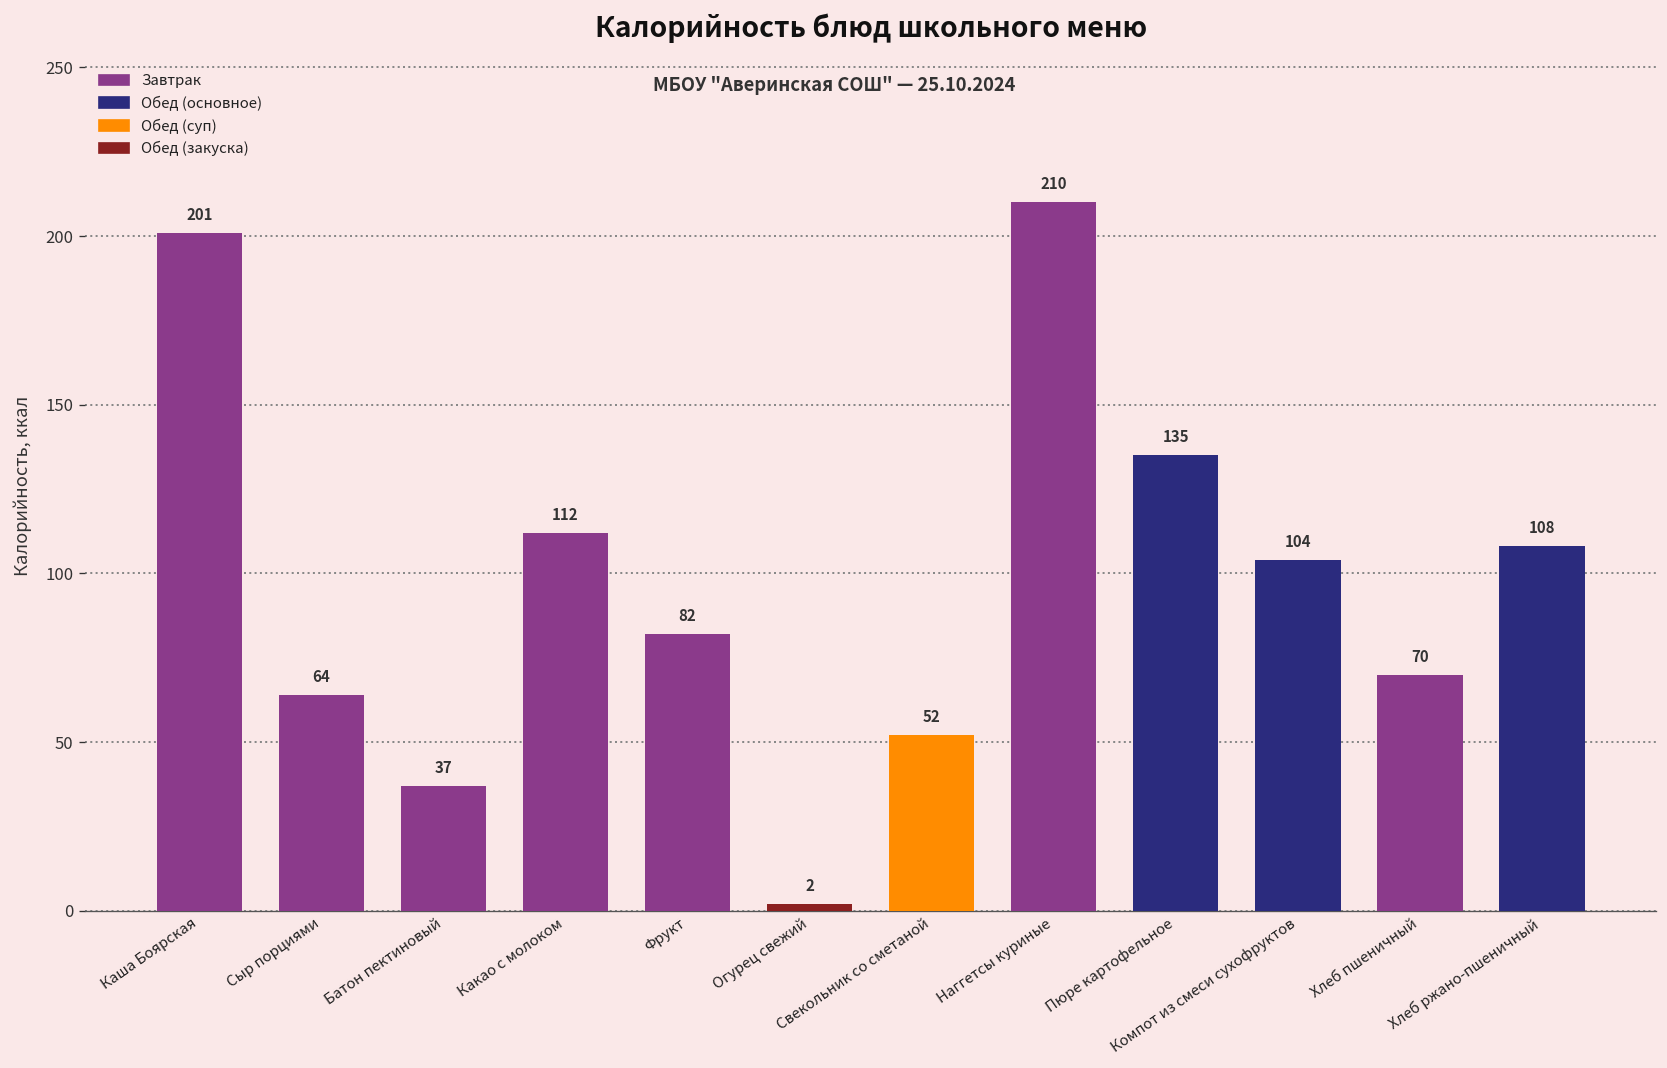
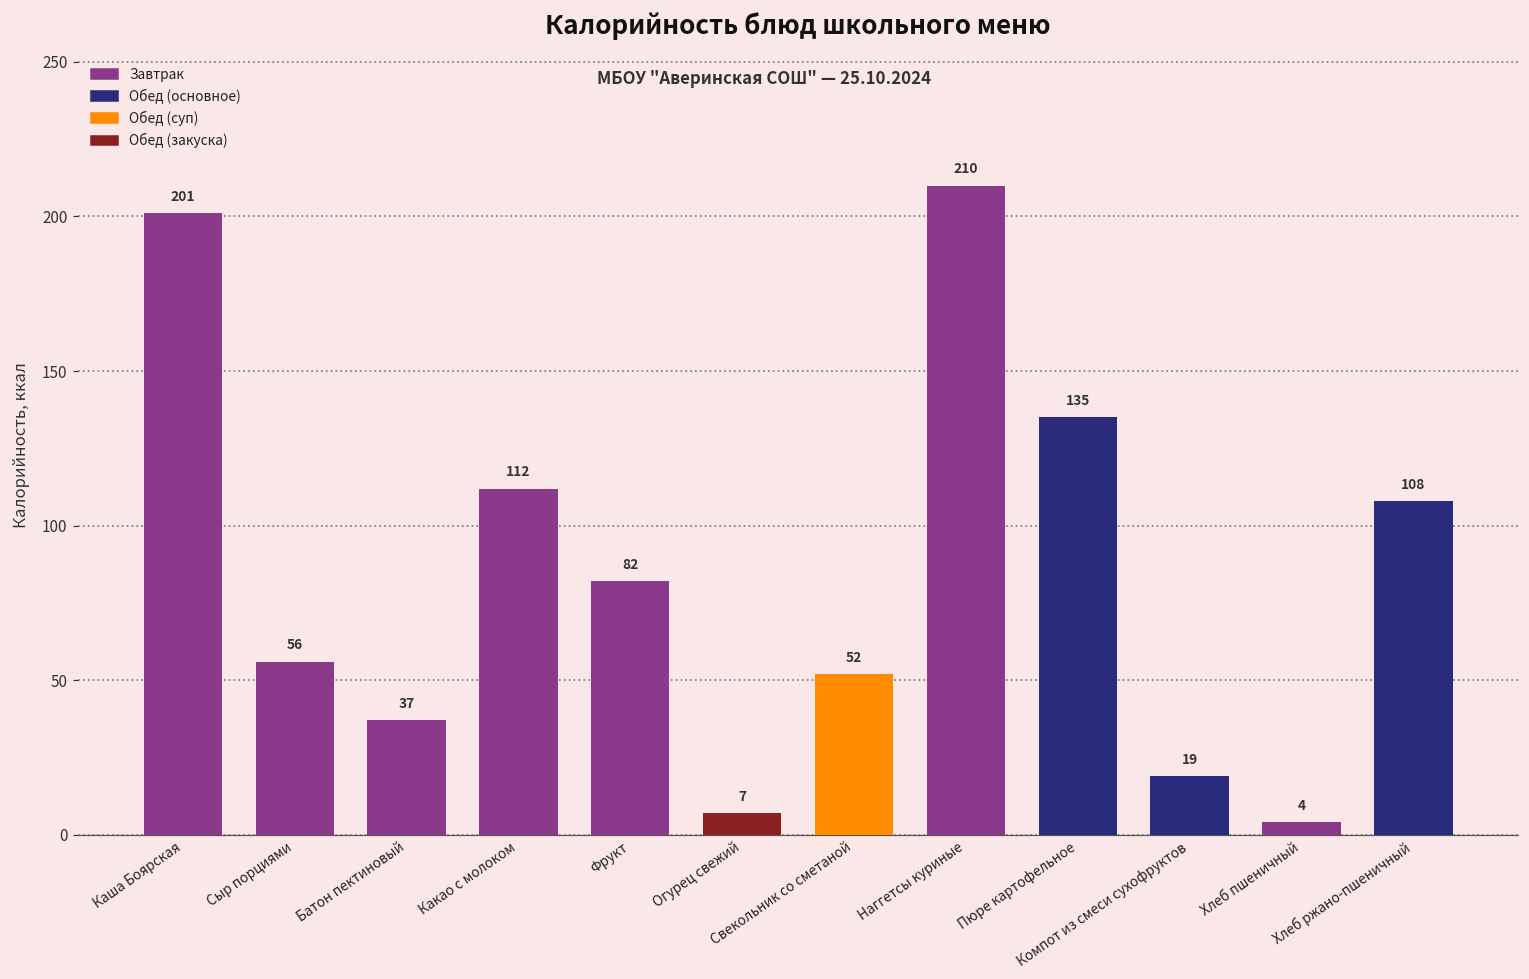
Сыр порциями: 64 -> 56
Огурец свежий: 2 -> 7
Компот из смеси сухофруктов: 104 -> 19
Хлеб пшеничный: 70 -> 4
